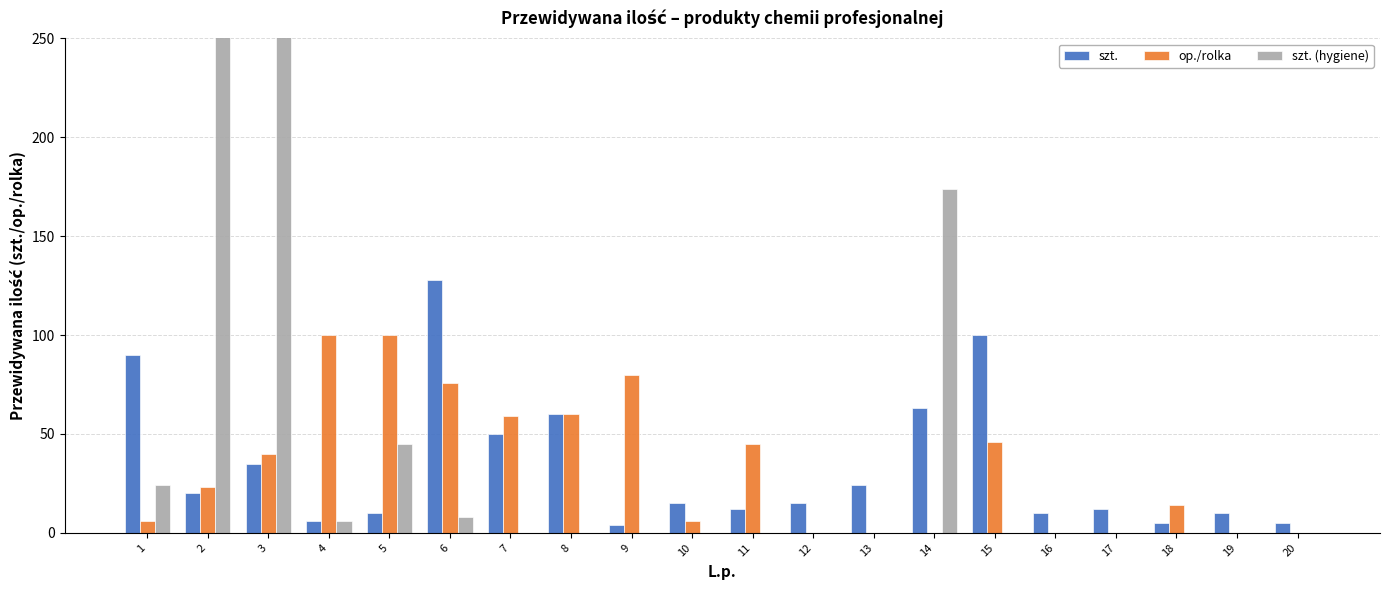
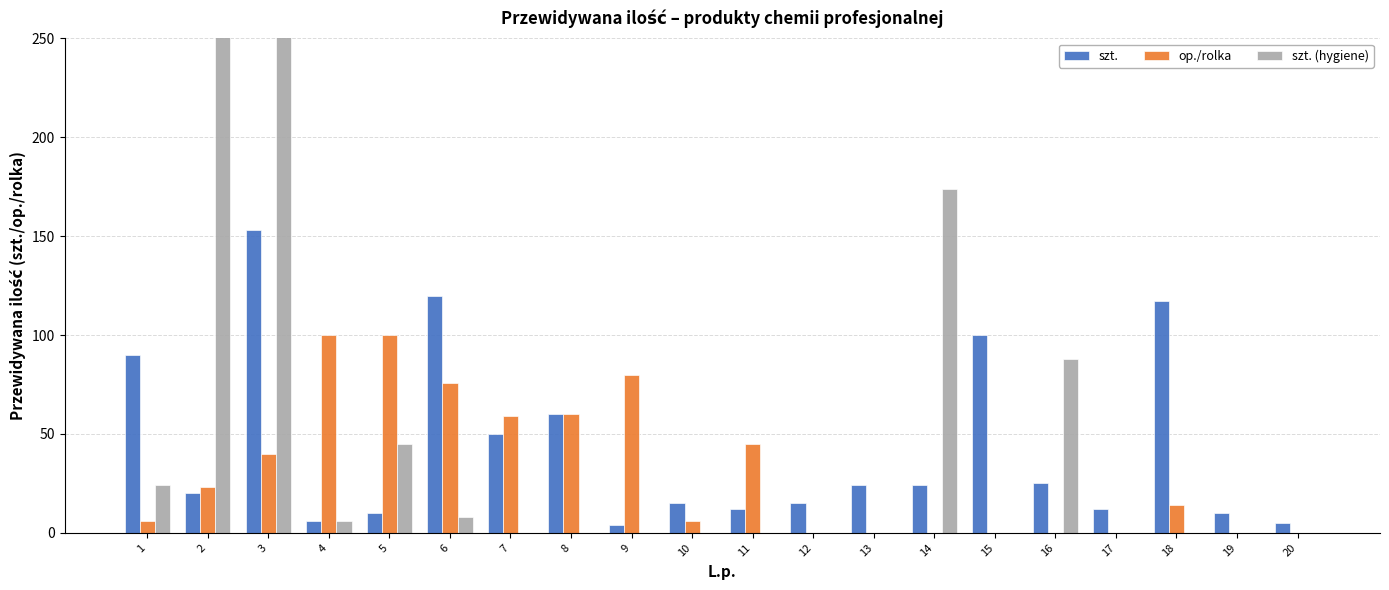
szt., 3: 35 -> 153
szt., 6: 128 -> 120
szt., 14: 63 -> 24
op./rolka, 15: 46 -> 0
szt., 16: 10 -> 25
szt. (hygiene), 16: 0 -> 88
szt., 18: 5 -> 117
